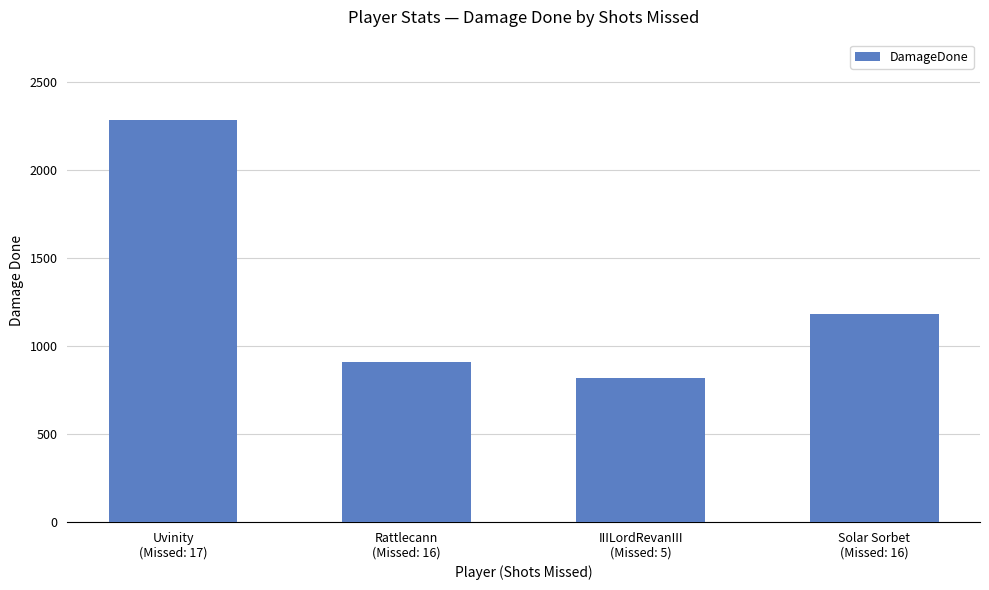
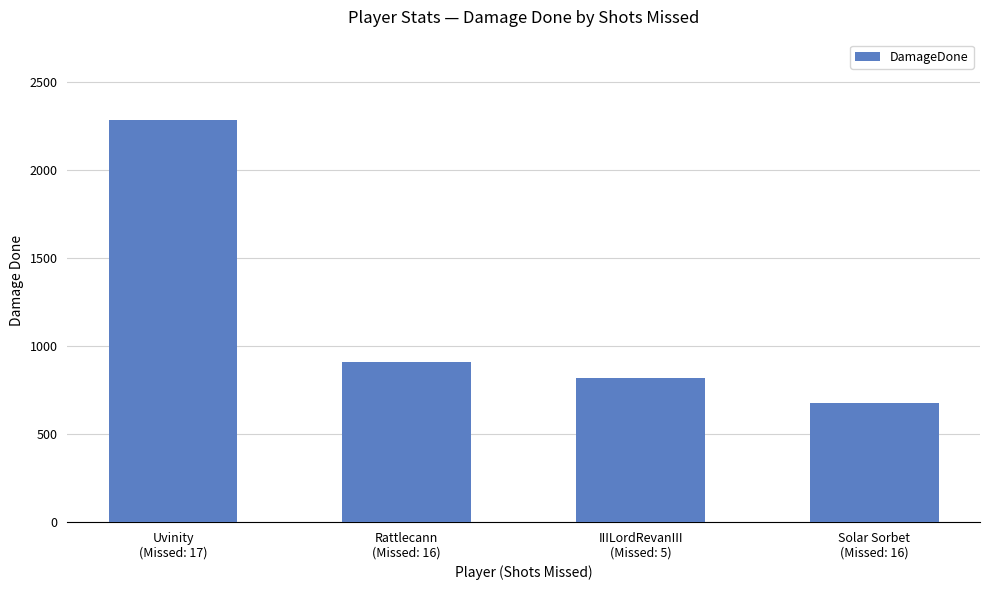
Solar Sorbet (Missed: 16): 1180 -> 680
